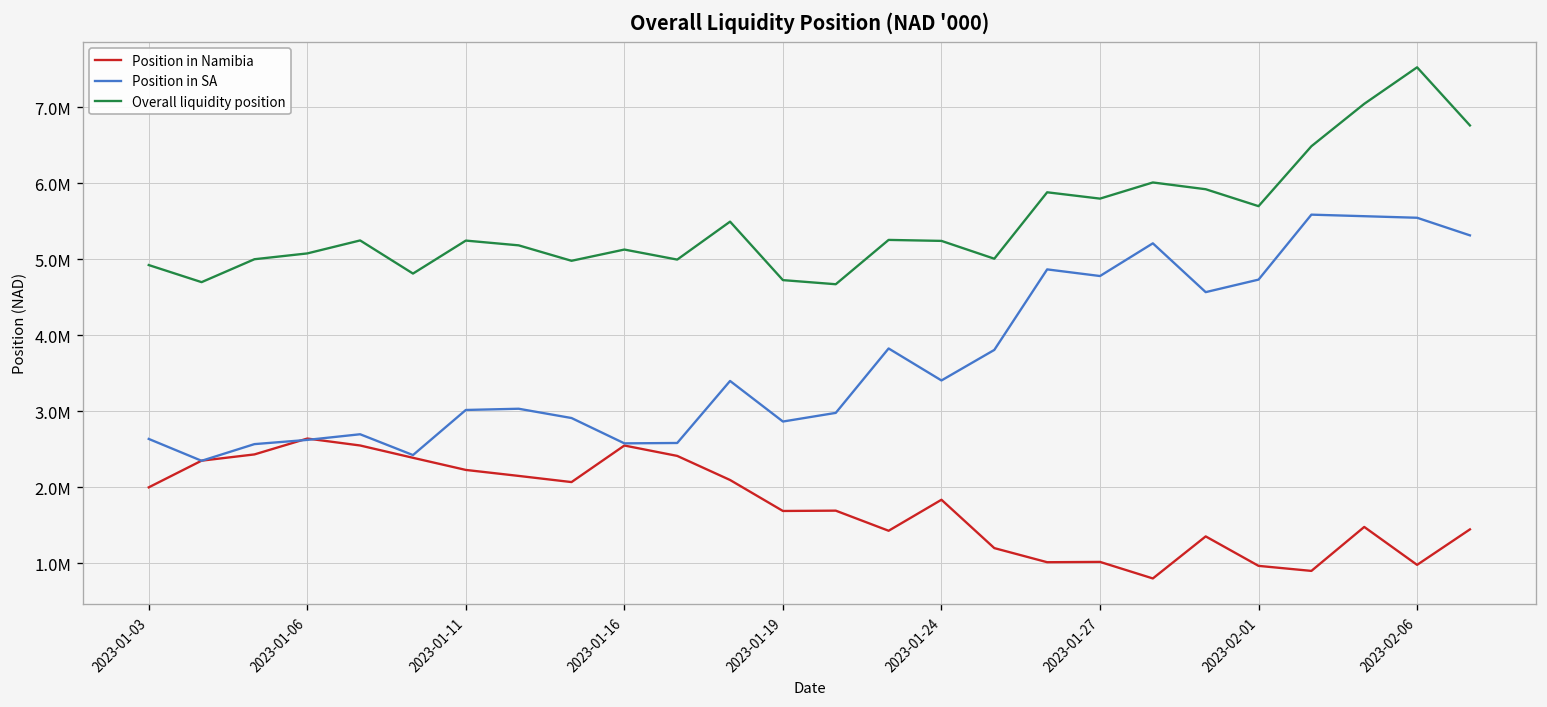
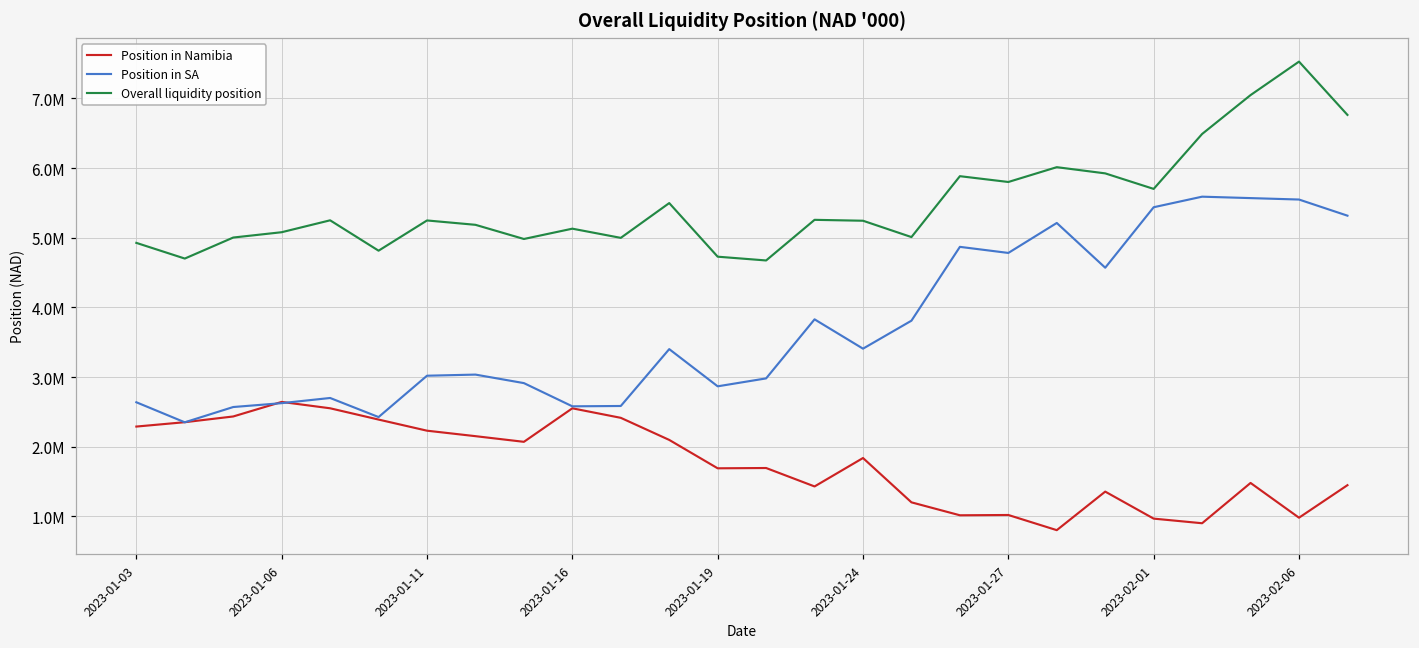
Position in Namibia, 2023-01-03: 2000000 -> 2300000
Position in SA, 2023-02-01: 4700000 -> 5400000
